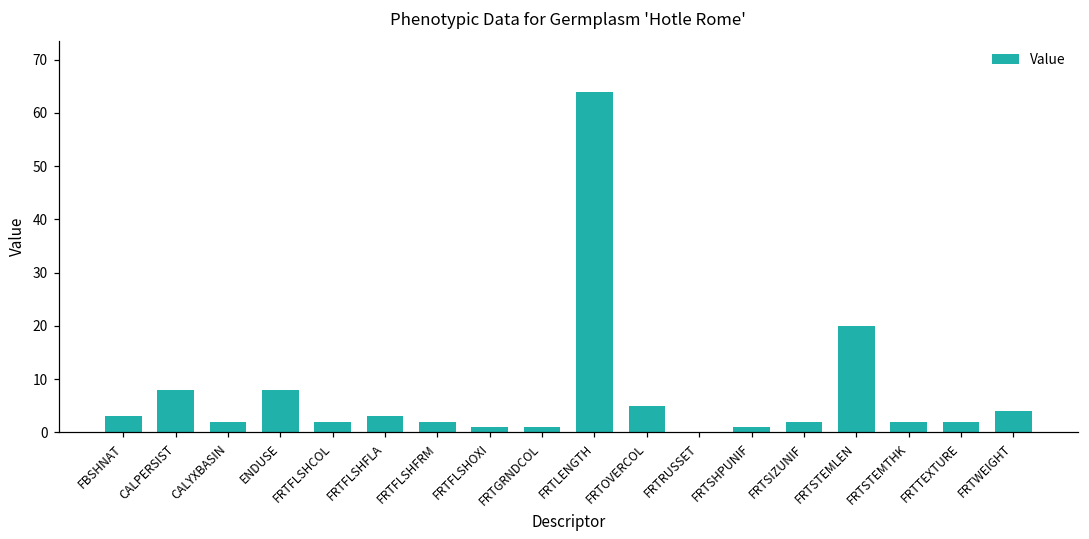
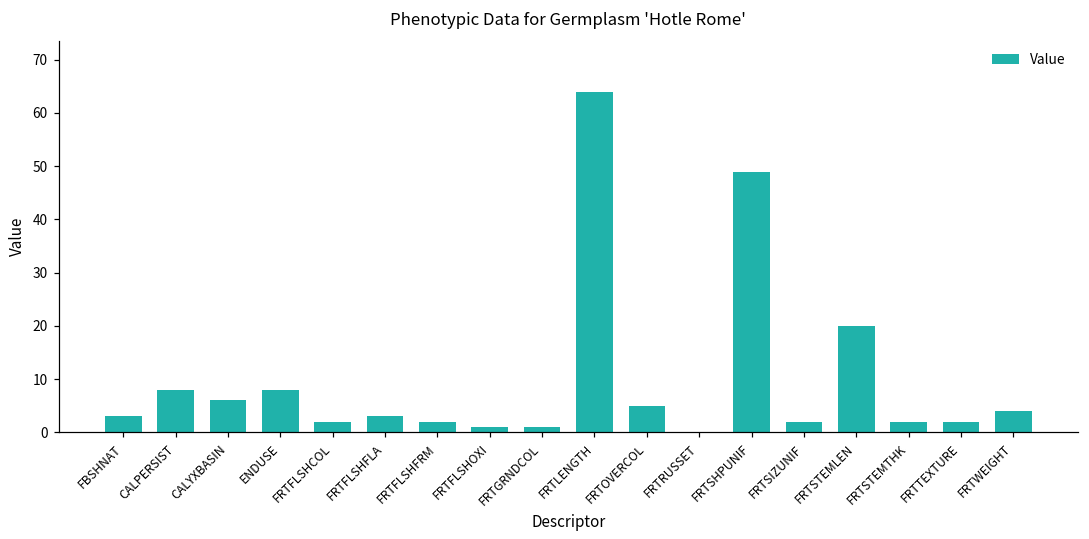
CALYXBASIN: 2 -> 6
FRTSHPUNIF: 1 -> 49
